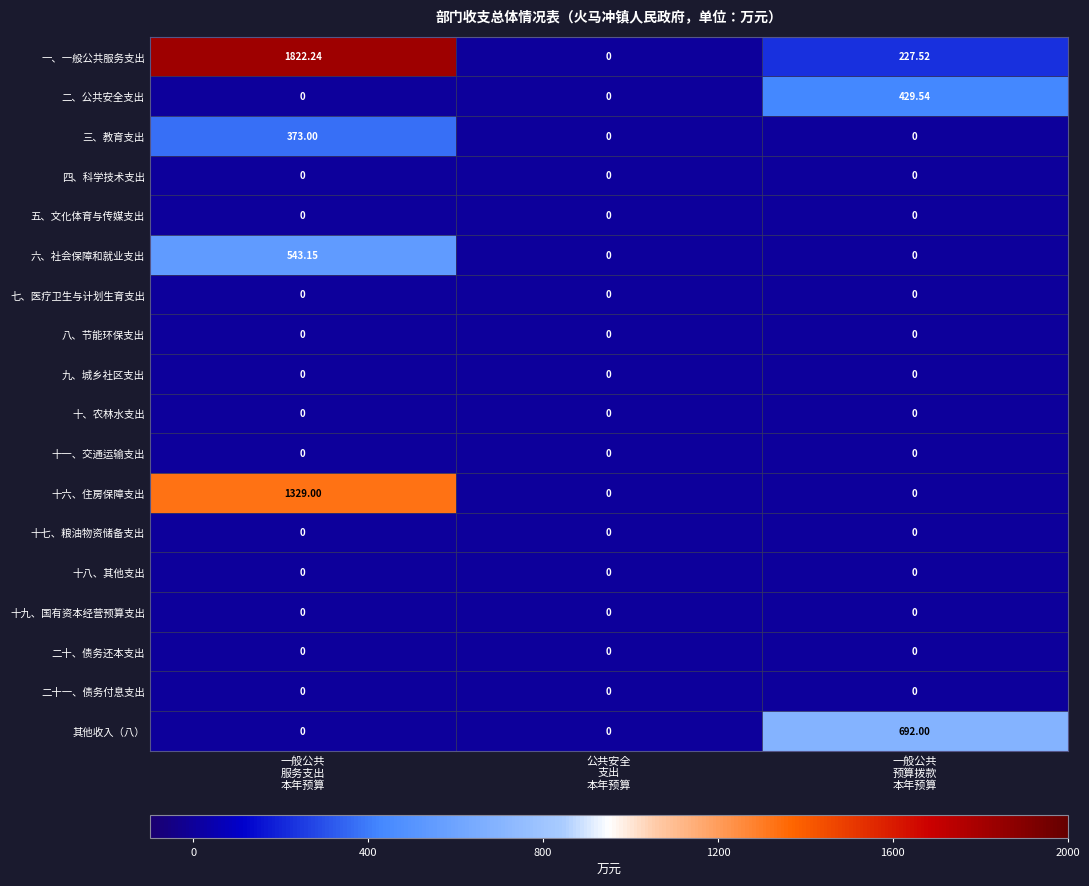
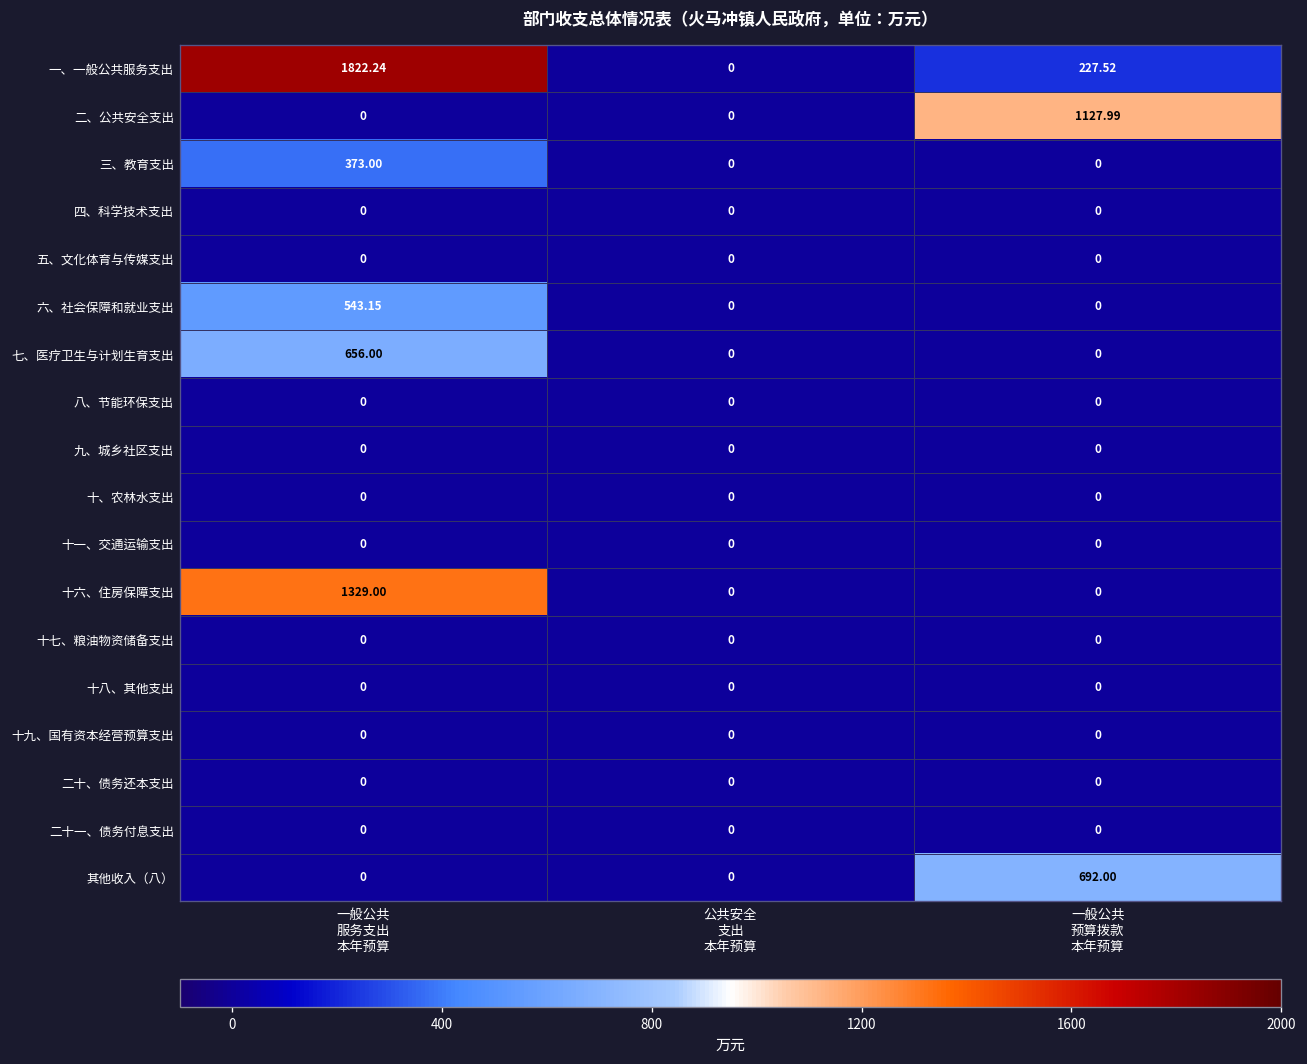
二、公共安全支出, 一般公共 预算拨款 本年预算: 429.54 -> 1127.99
七、医疗卫生与计划生育支出, 一般公共 服务支出 本年预算: 0 -> 656.00
